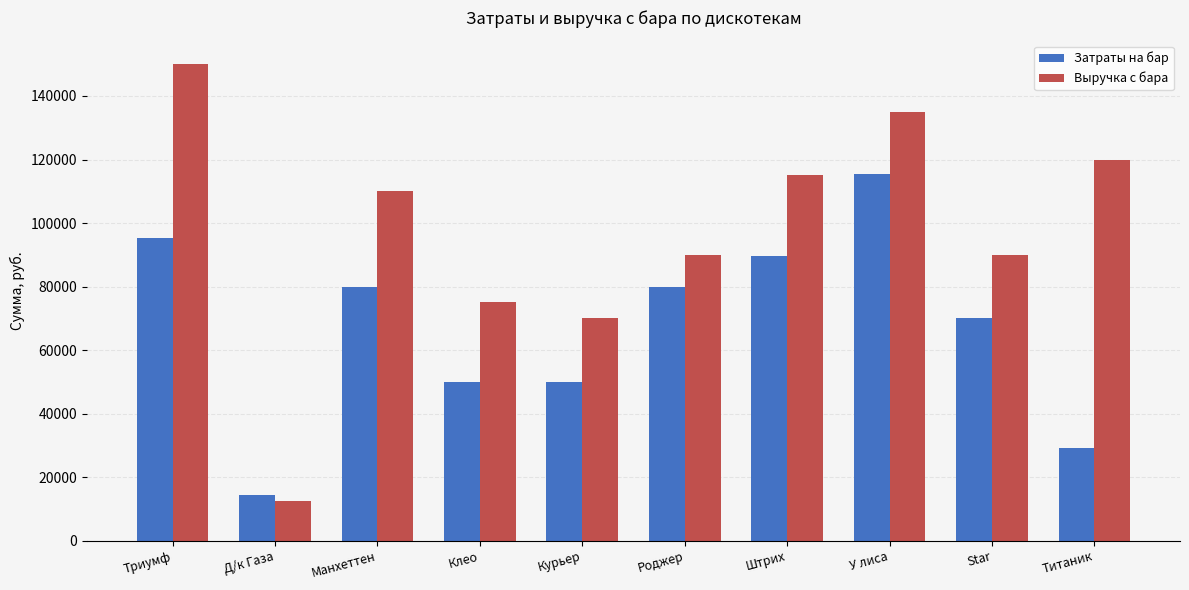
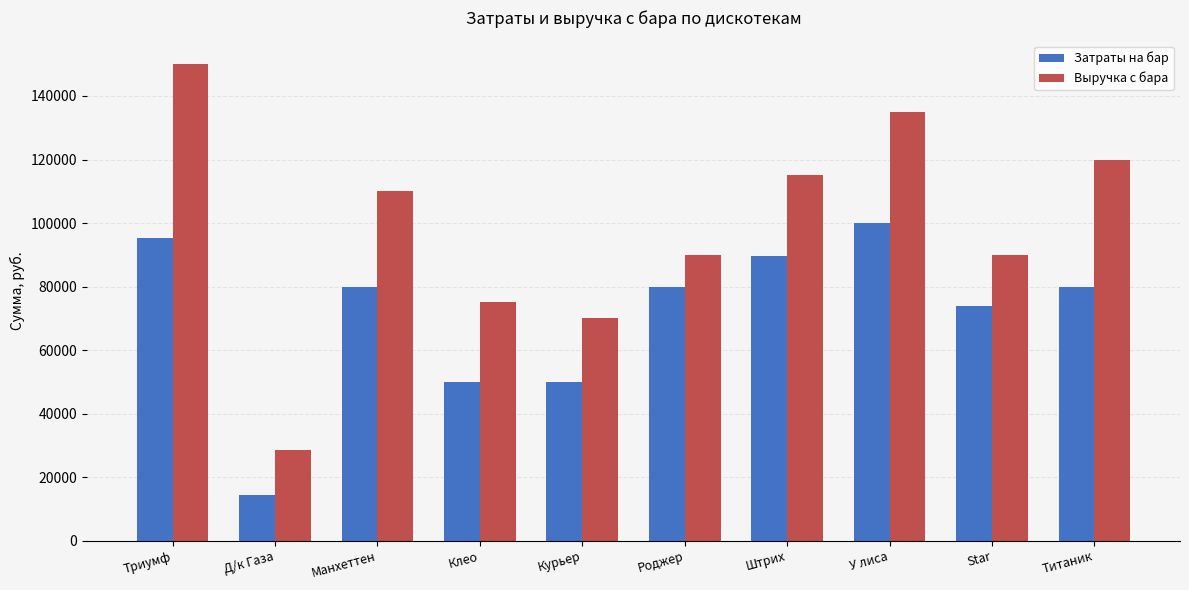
Выручка с бара, Д/к Газа: 13000 -> 29000
Затраты на бар, У лиса: 115000 -> 100000
Затраты на бар, Star: 70000 -> 74000
Затраты на бар, Титаник: 29000 -> 80000
